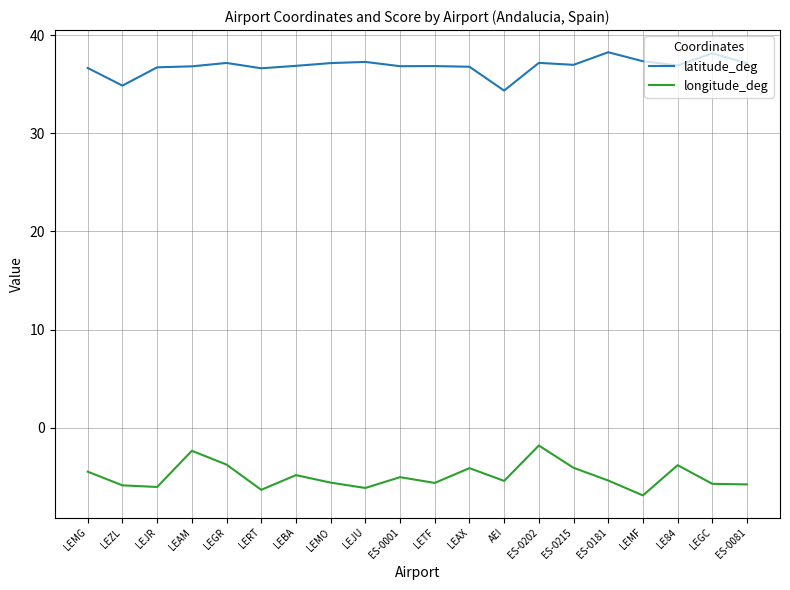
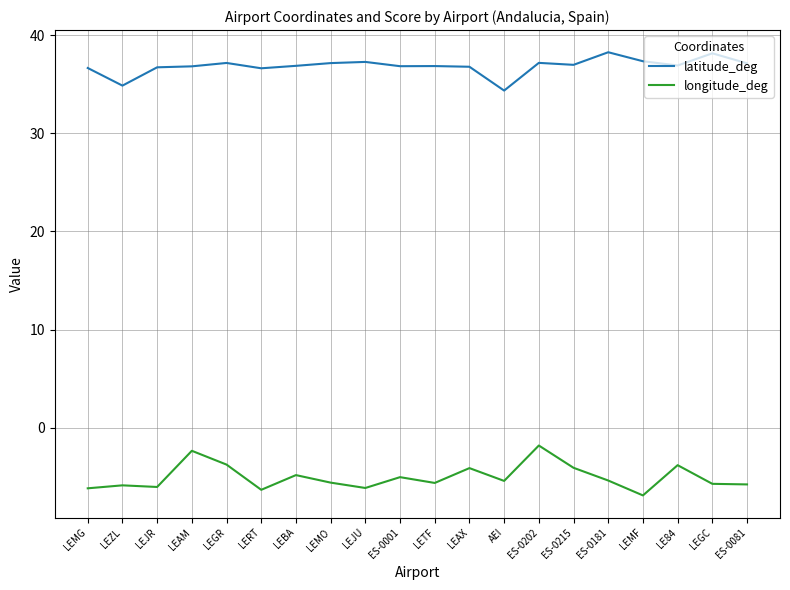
longitude_deg, LEMG: -4 -> -6
